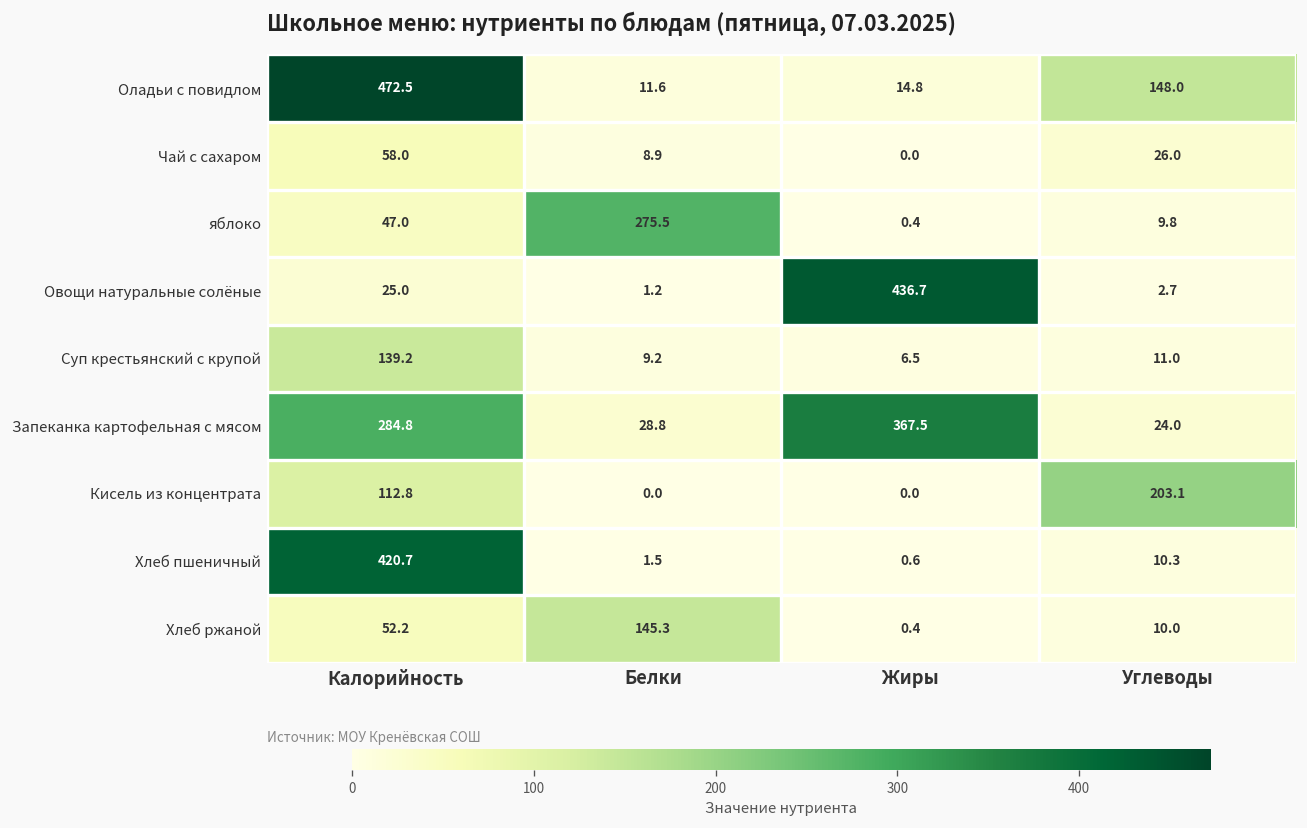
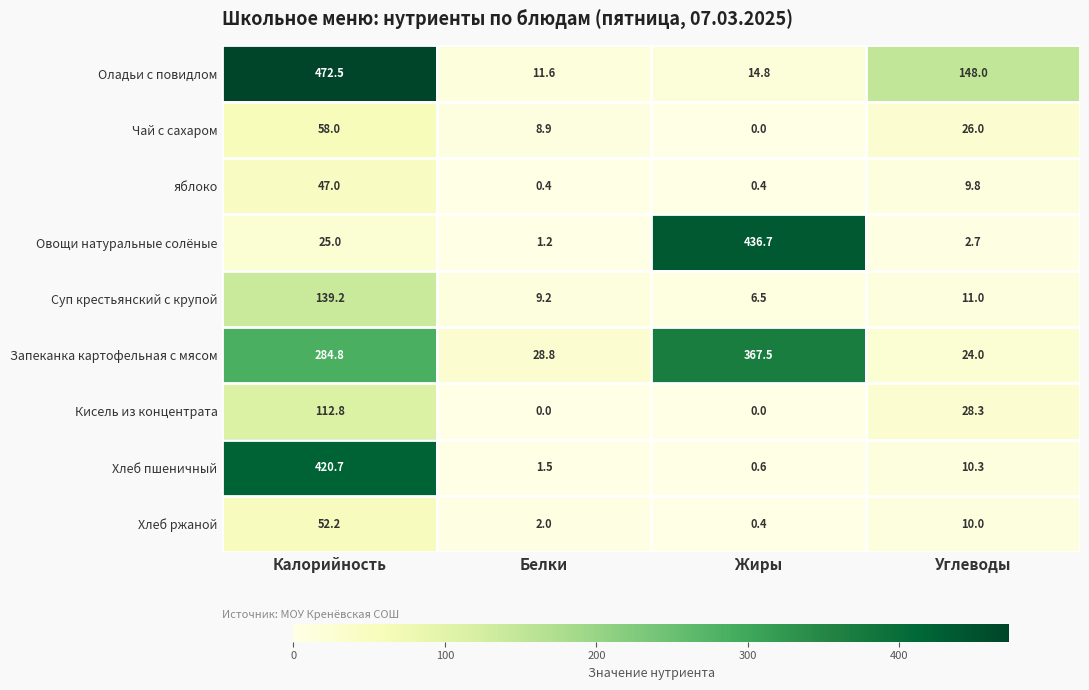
яблоко, Белки: 275.5 -> 0.4
Кисель из концентрата, Углеводы: 203.1 -> 28.3
Хлеб ржаной, Белки: 145.3 -> 2.0
